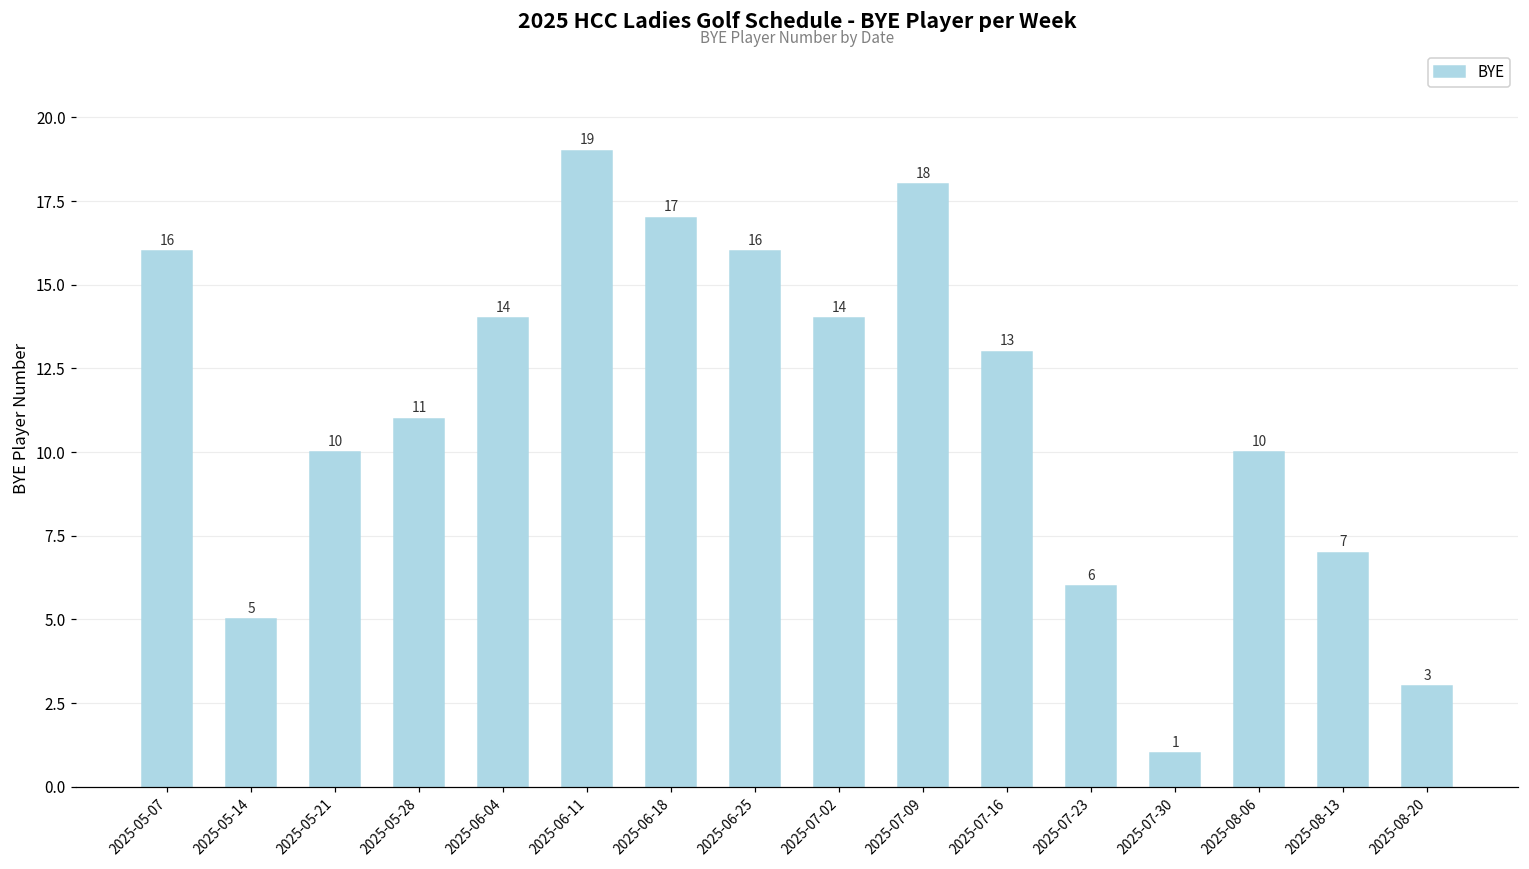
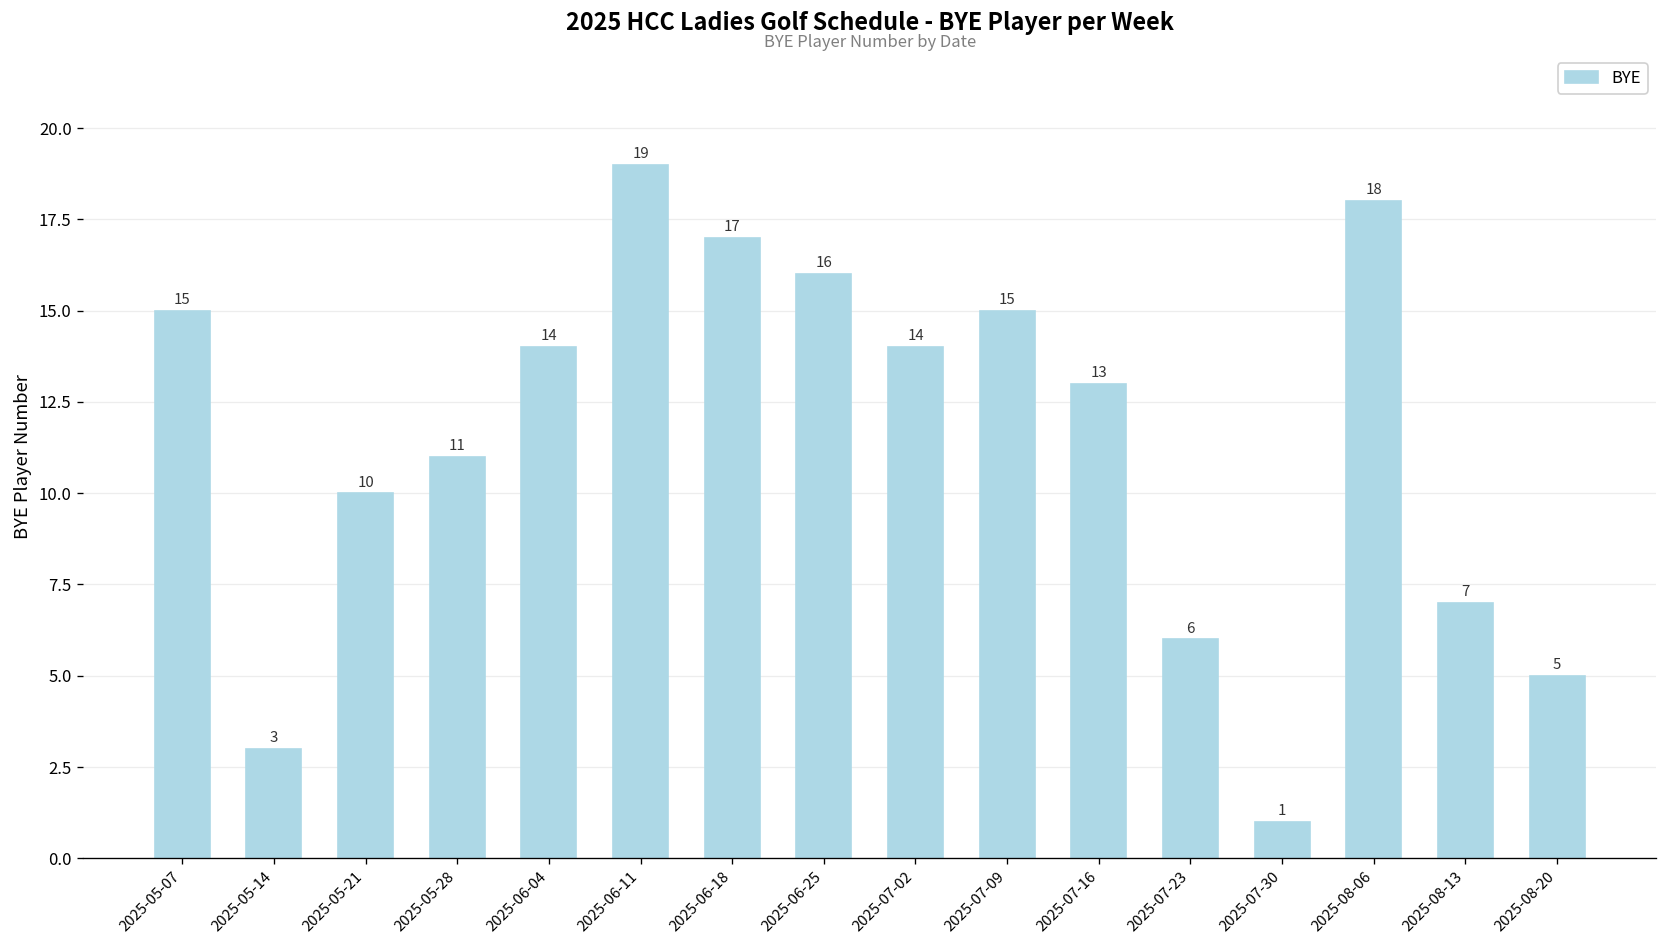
2025-05-07: 16 -> 15
2025-05-14: 5 -> 3
2025-07-09: 18 -> 15
2025-08-06: 10 -> 18
2025-08-20: 3 -> 5
